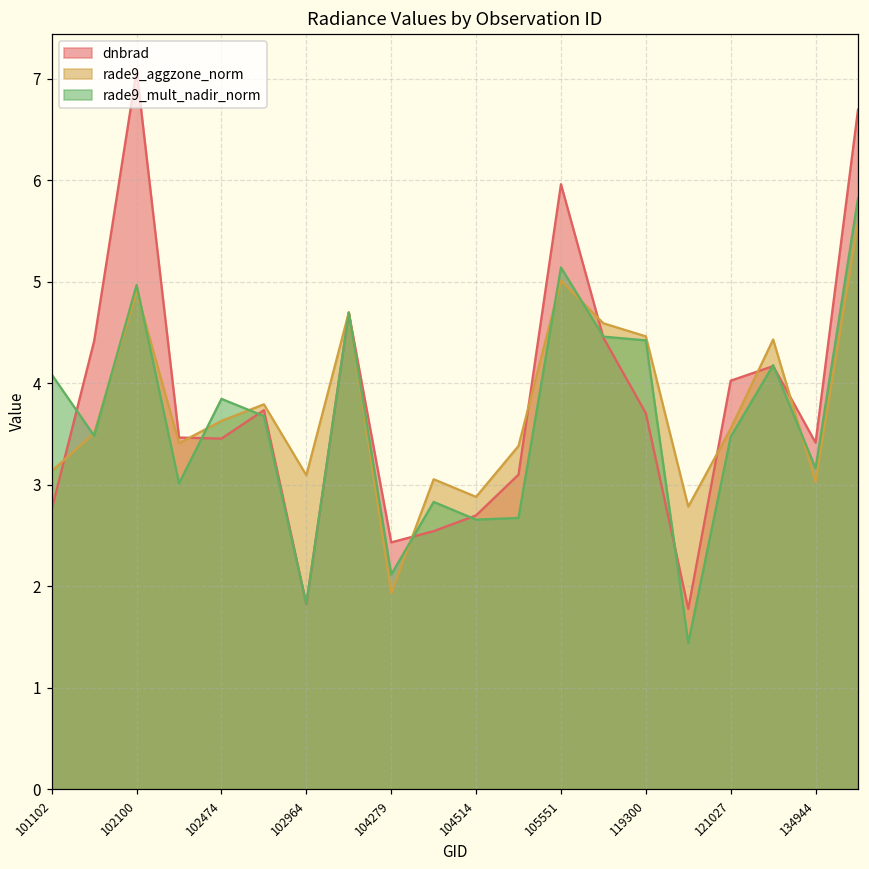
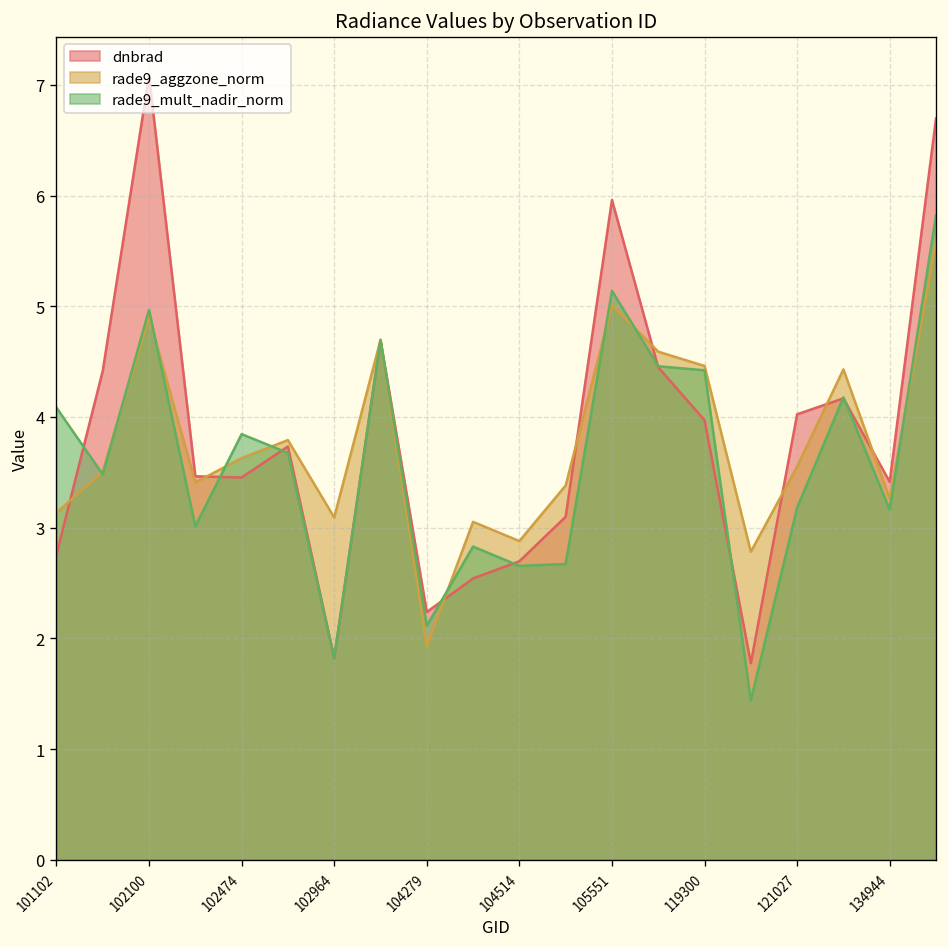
dnbrad, 104279: 2.4 -> 2.2
dnbrad, 119300: 3.7 -> 4.0
rade9_mult_nadir_norm, 121027: 3.5 -> 3.2
rade9_aggzone_norm, 134944: 3.0 -> 3.3
